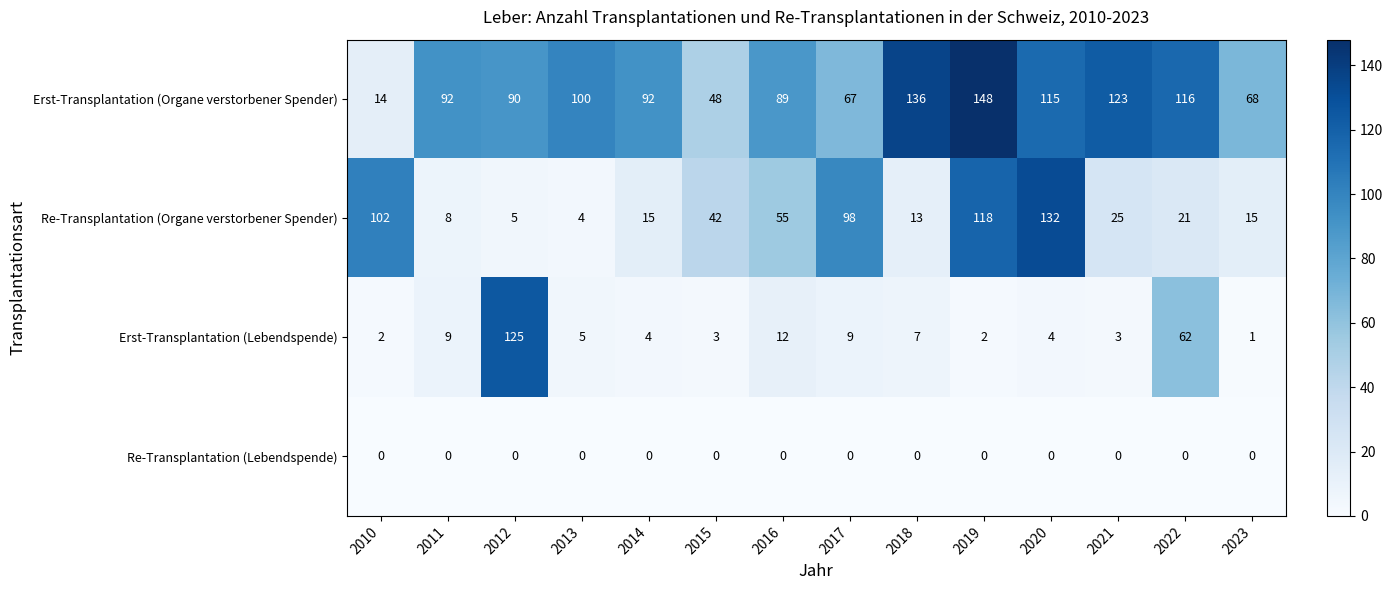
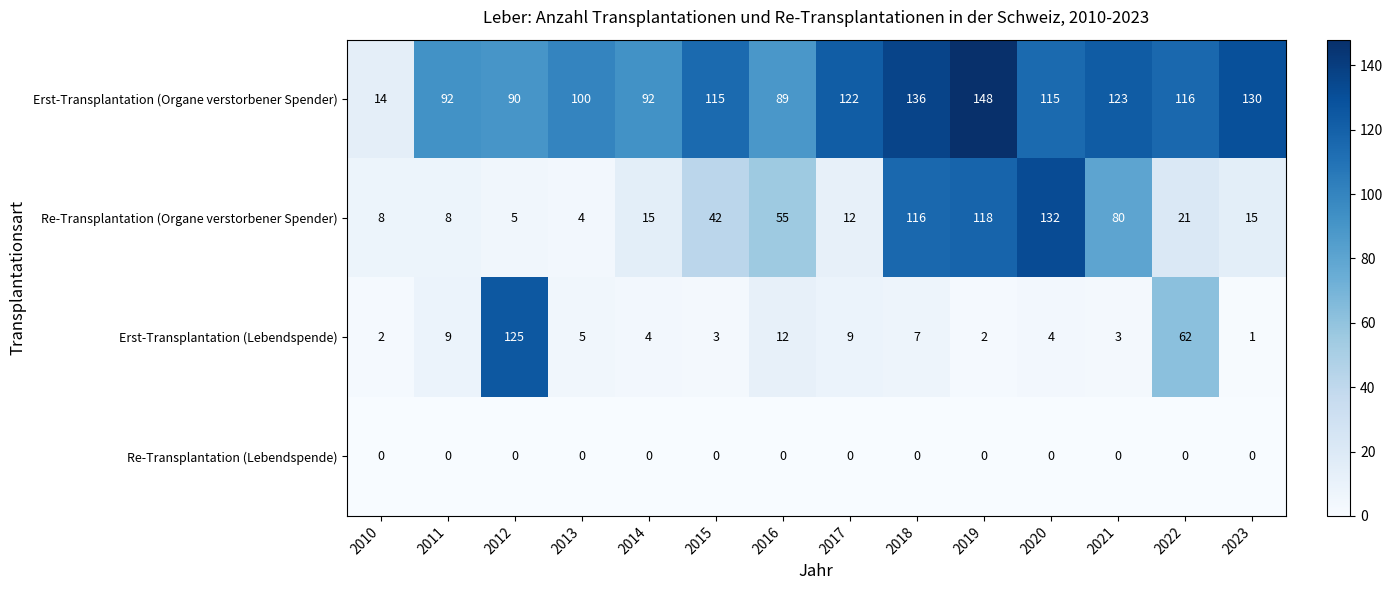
Erst-Transplantation (Organe verstorbener Spender), 2015: 48 -> 115
Erst-Transplantation (Organe verstorbener Spender), 2017: 67 -> 122
Erst-Transplantation (Organe verstorbener Spender), 2023: 68 -> 130
Re-Transplantation (Organe verstorbener Spender), 2010: 102 -> 8
Re-Transplantation (Organe verstorbener Spender), 2017: 98 -> 12
Re-Transplantation (Organe verstorbener Spender), 2018: 13 -> 116
Re-Transplantation (Organe verstorbener Spender), 2021: 25 -> 80
